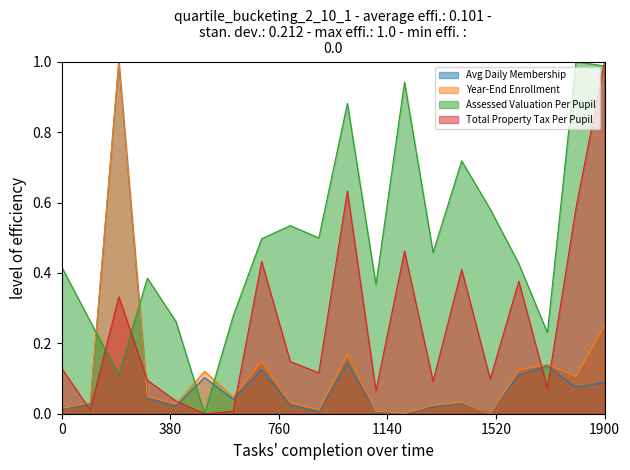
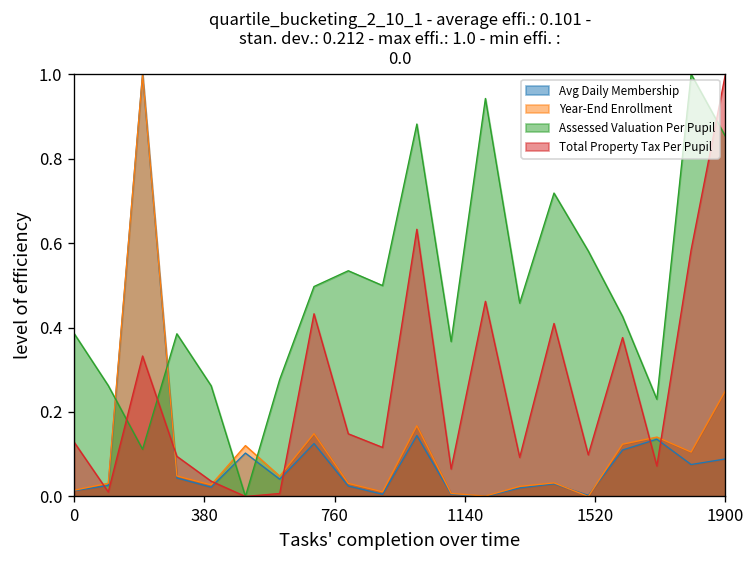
Assessed Valuation Per Pupil, 0: 0.42 -> 0.39
Assessed Valuation Per Pupil, 1900: 0.99 -> 0.85
